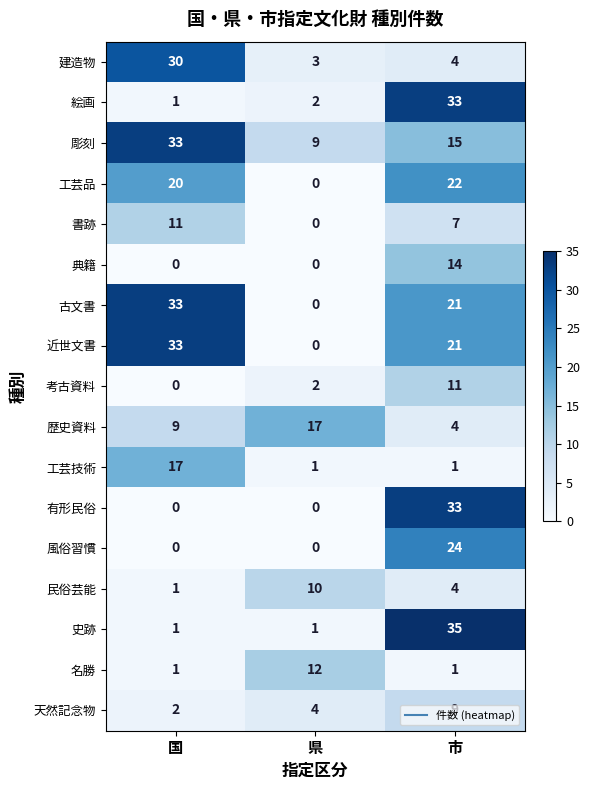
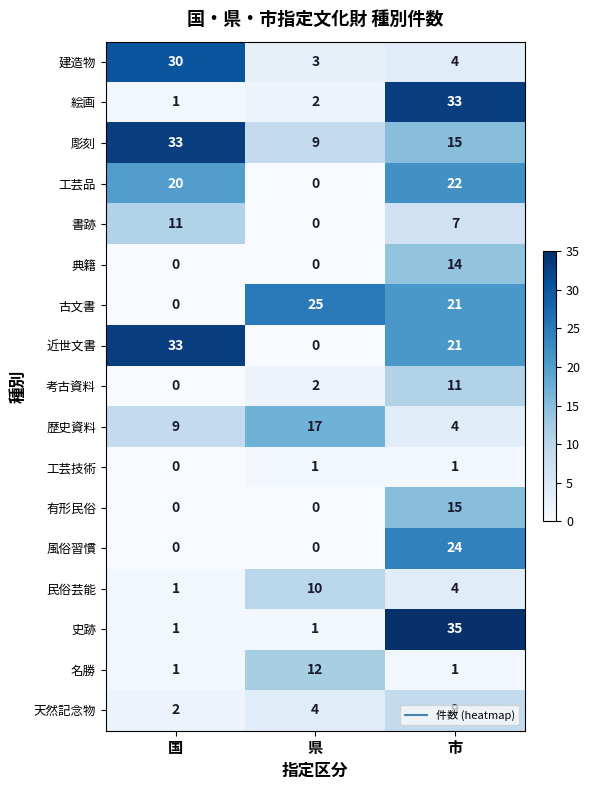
古文書, 国: 33 -> 0
古文書, 県: 0 -> 25
工芸技術, 国: 17 -> 0
有形民俗, 市: 33 -> 15
